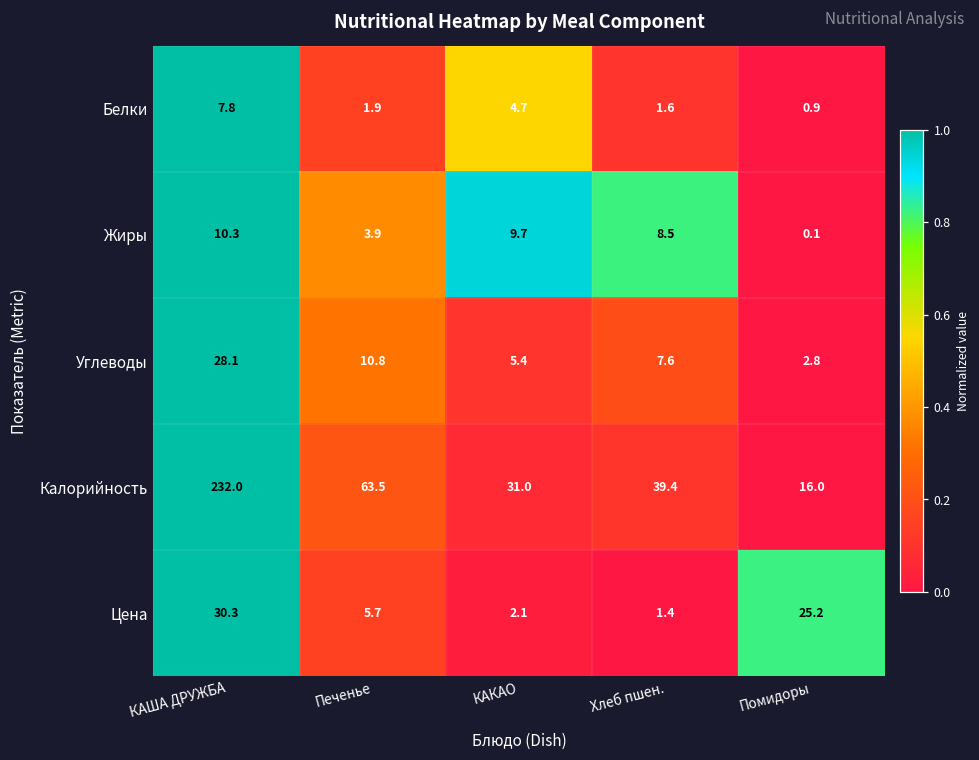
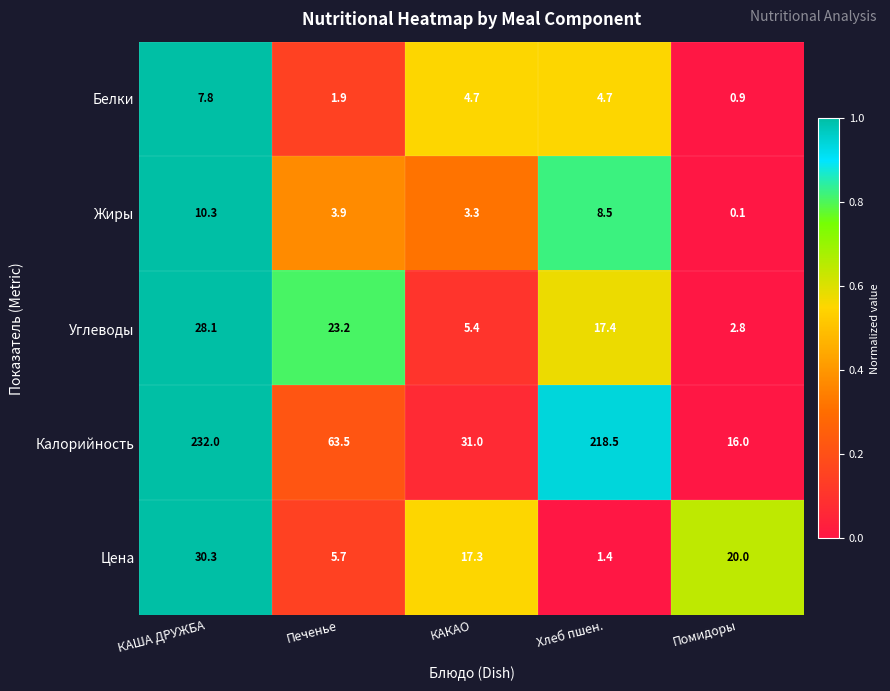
Белки, Хлеб пшен.: 1.6 -> 4.7
Жиры, КАКАО: 9.7 -> 3.3
Углеводы, Печенье: 10.8 -> 23.2
Углеводы, Хлеб пшен.: 7.6 -> 17.4
Калорийность, Хлеб пшен.: 39.4 -> 218.5
Цена, КАКАО: 2.1 -> 17.3
Цена, Помидоры: 25.2 -> 20.0
